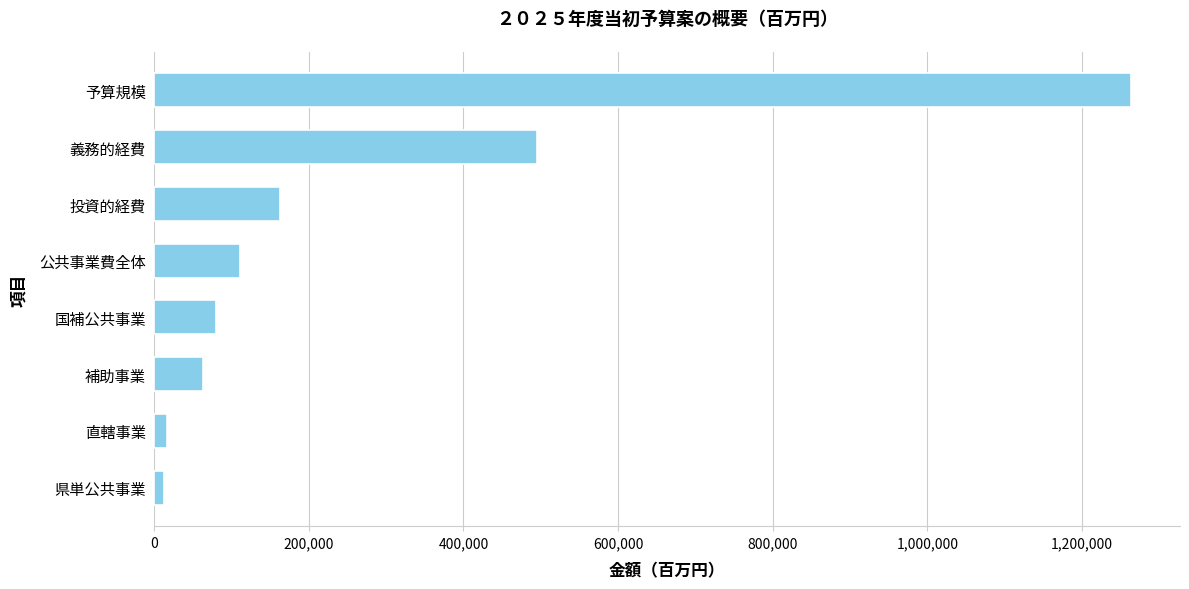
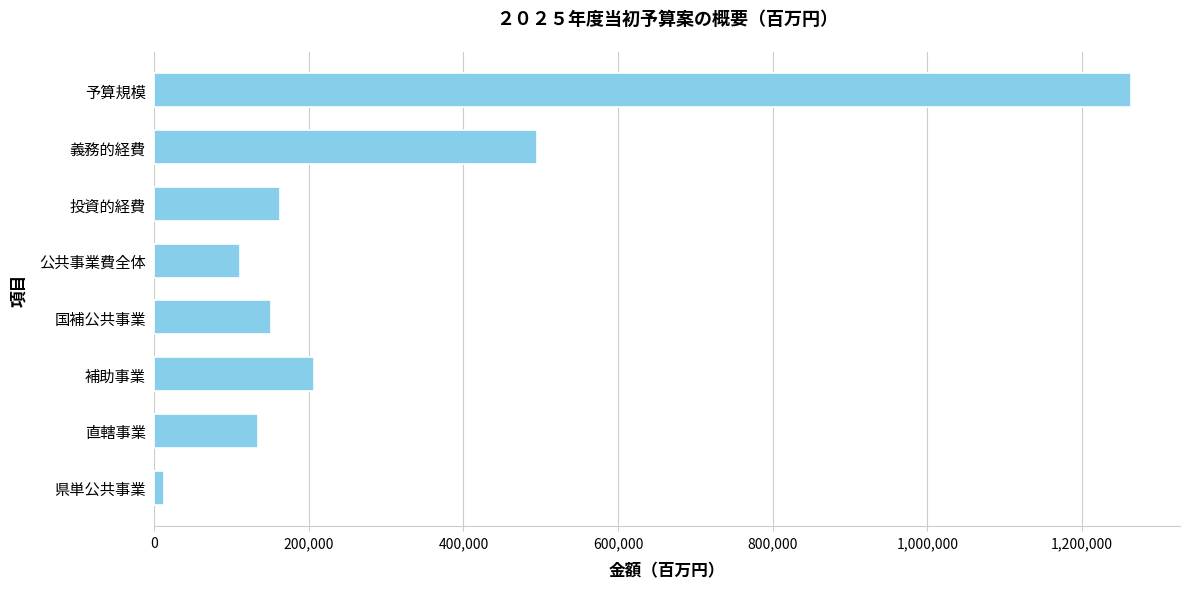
国補公共事業: 80,000 -> 150,000
補助事業: 60,000 -> 210,000
直轄事業: 20,000 -> 130,000
